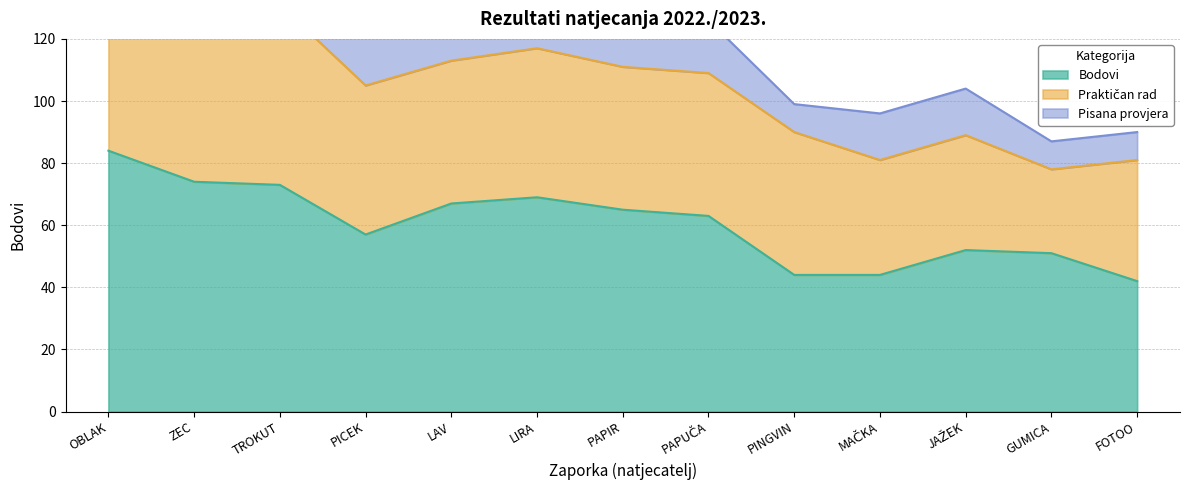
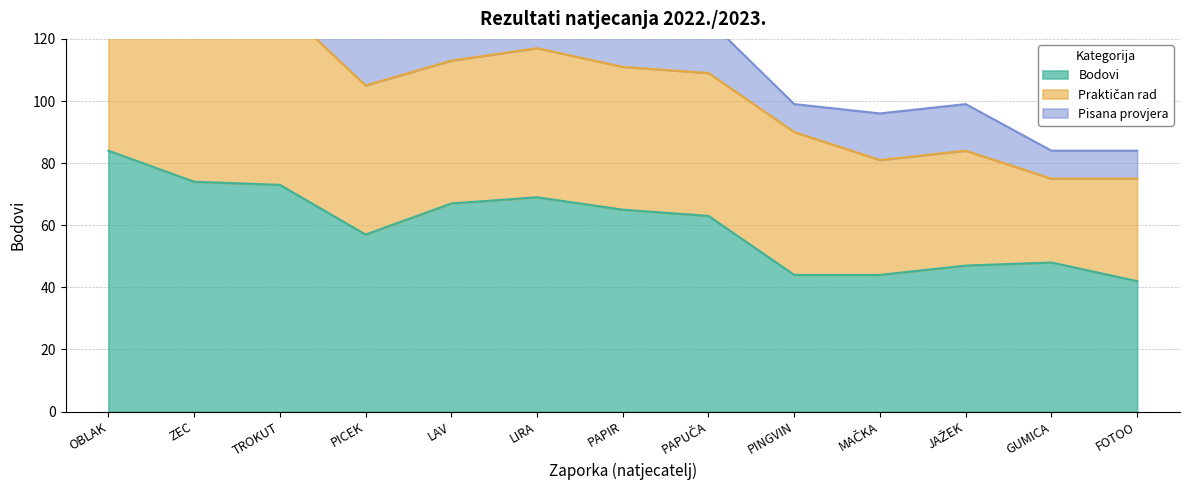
Bodovi, JAŽEK: 52 -> 47
Bodovi, GUMICA: 51 -> 48
Praktičan rad, FOTOO: 39 -> 33
